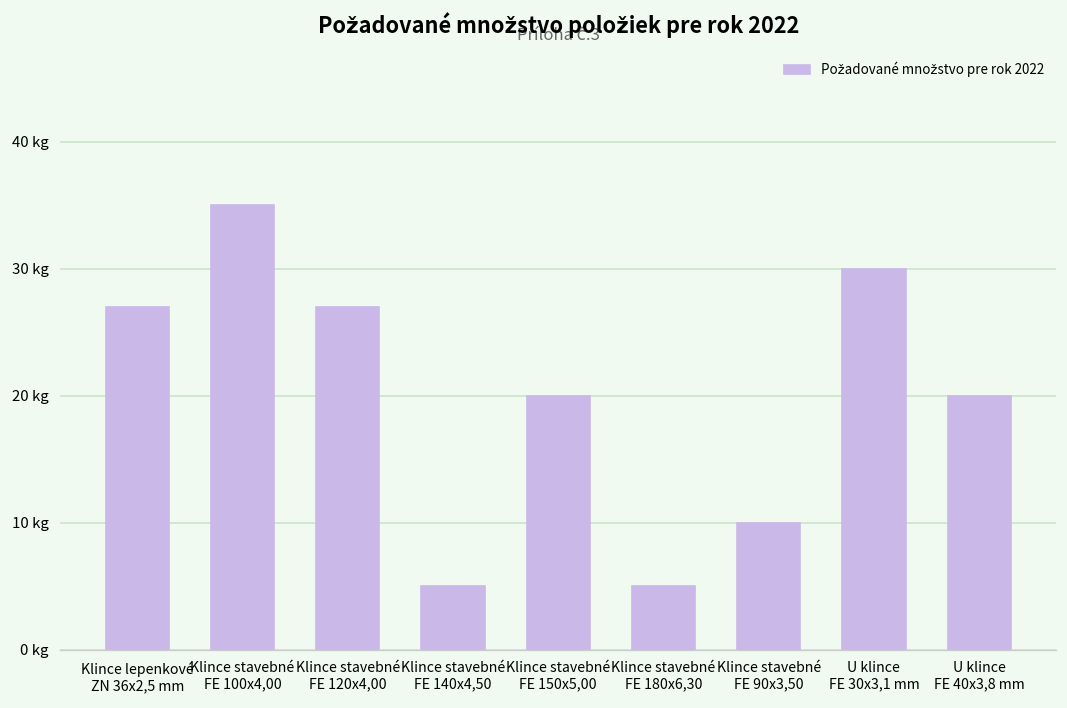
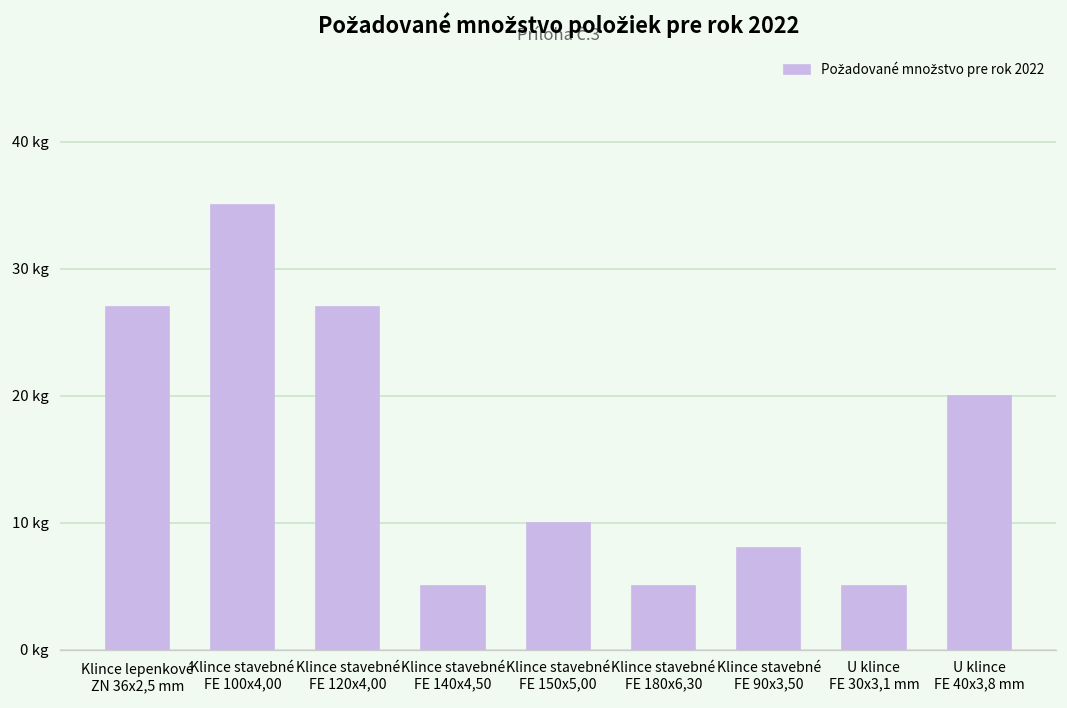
Klince stavebné FE 150x5,00: 20 kg -> 10 kg
Klince stavebné FE 90x3,50: 10 kg -> 8 kg
U klince FE 30x3,1 mm: 30 kg -> 5 kg
